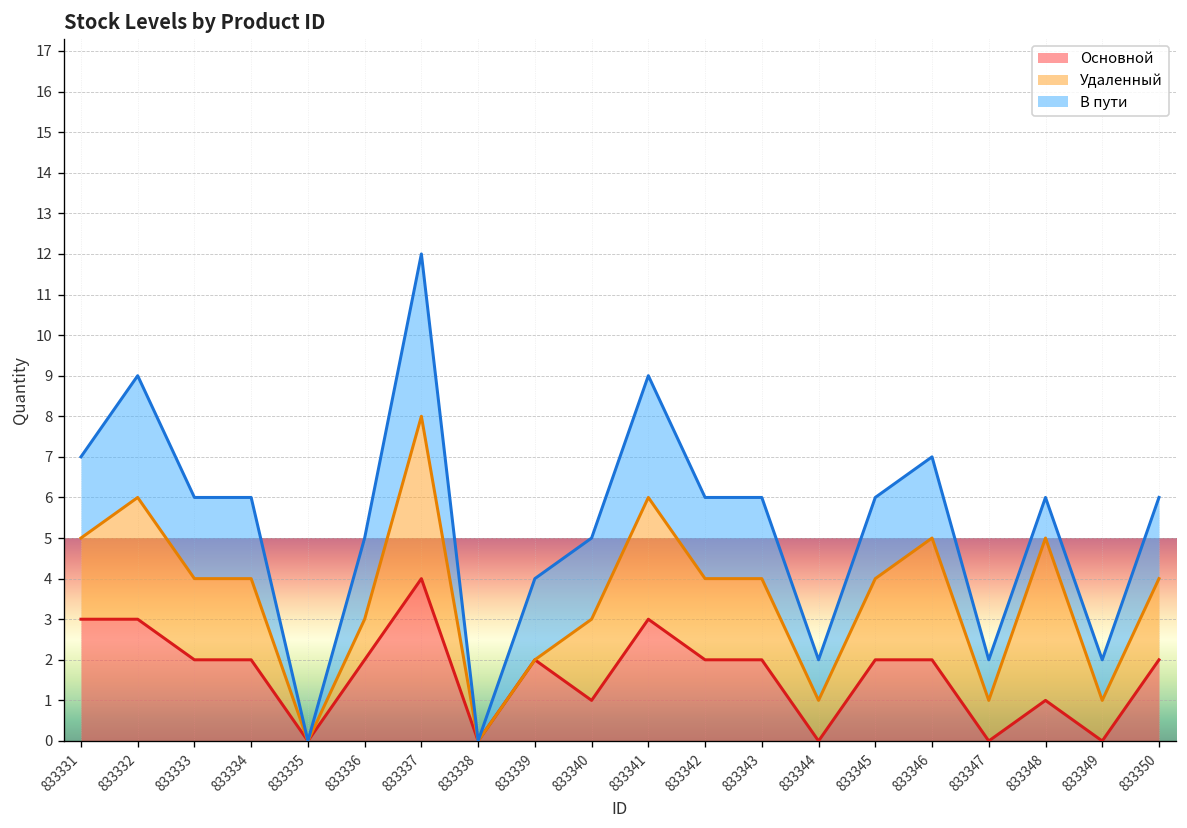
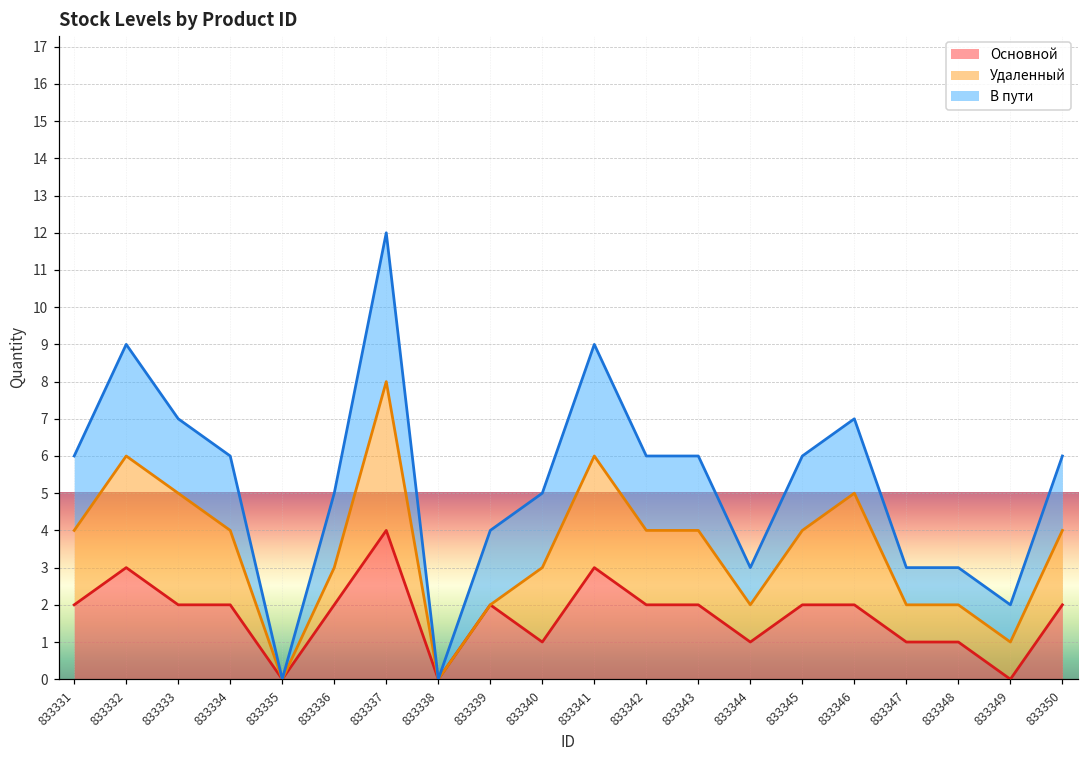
Основной, 833331: 3 -> 2
Удаленный, 833333: 2 -> 3
Основной, 833344: 0 -> 1
Основной, 833347: 0 -> 1
Удаленный, 833348: 4 -> 1
